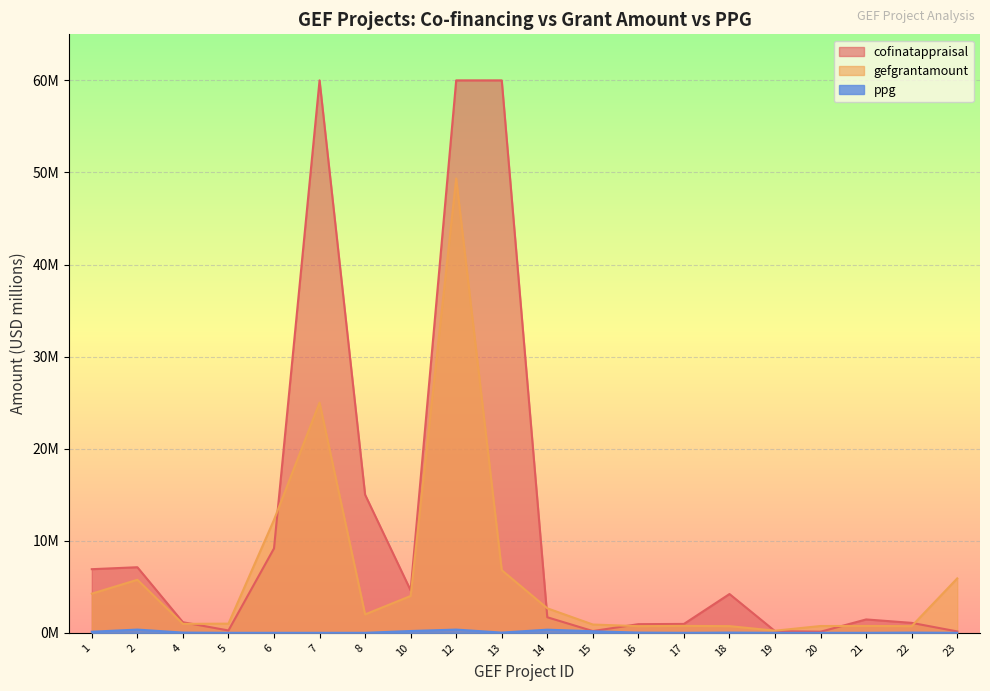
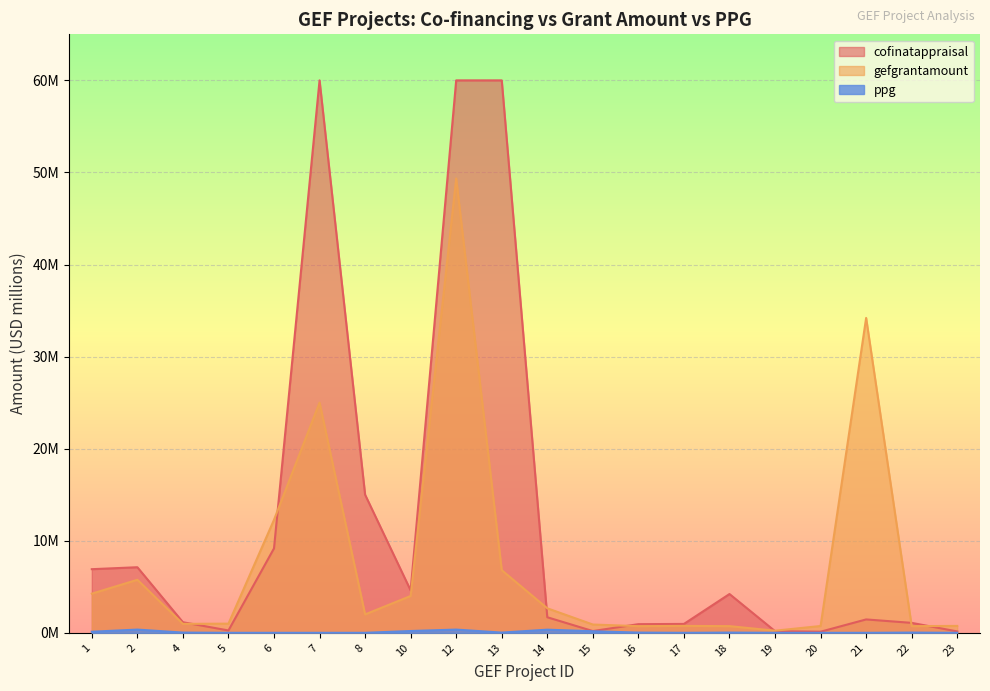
gefgrantamount, 21: 1000000 -> 34000000
gefgrantamount, 23: 6000000 -> 1000000
